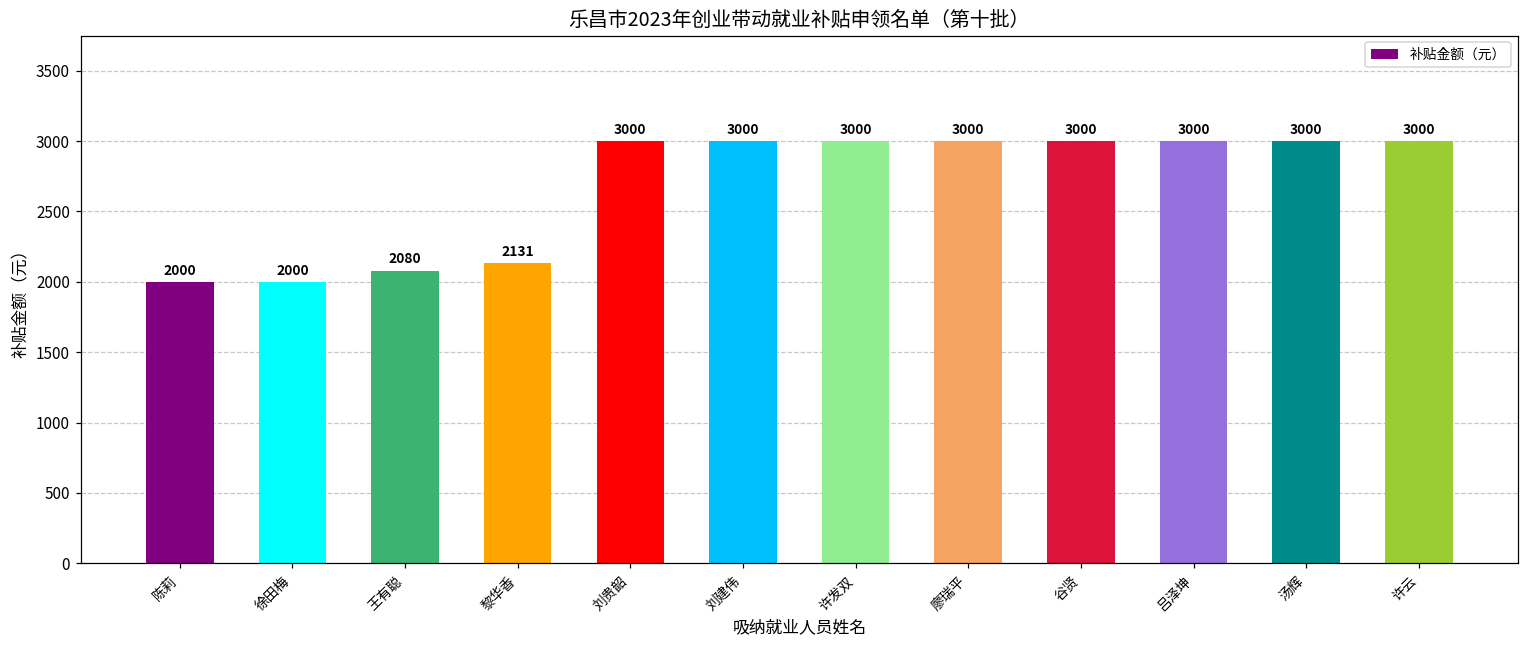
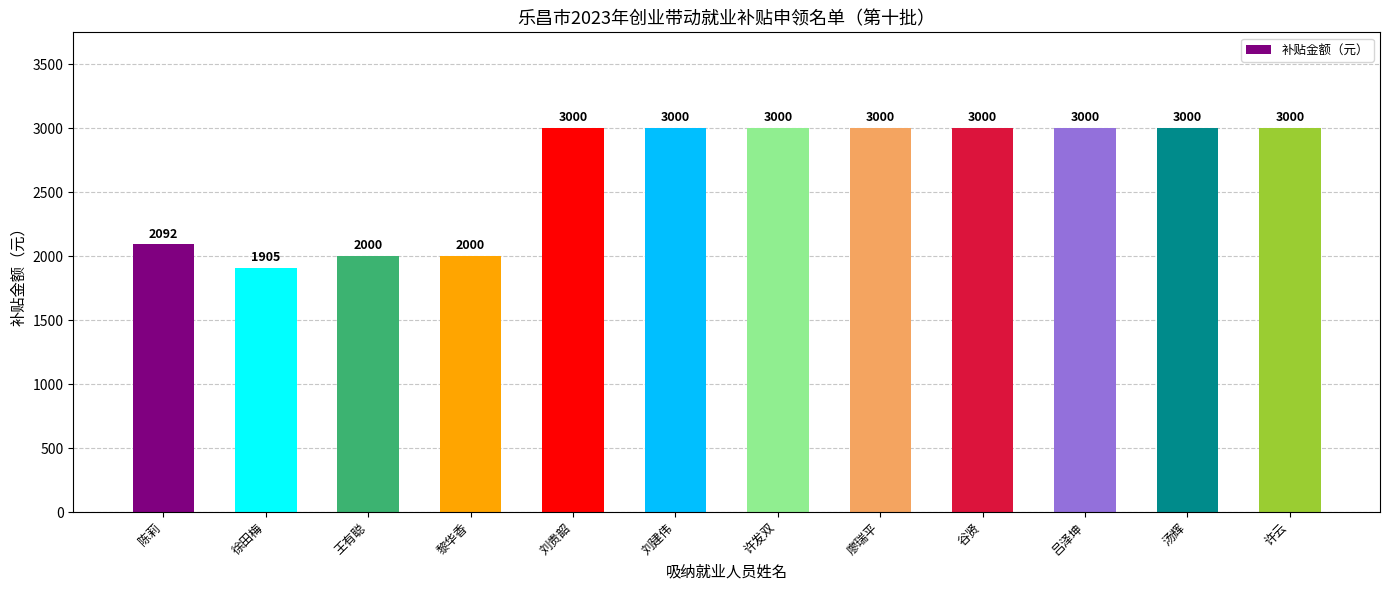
陈莉: 2000 -> 2092
徐田梅: 2000 -> 1905
王有聪: 2080 -> 2000
黎华香: 2131 -> 2000
